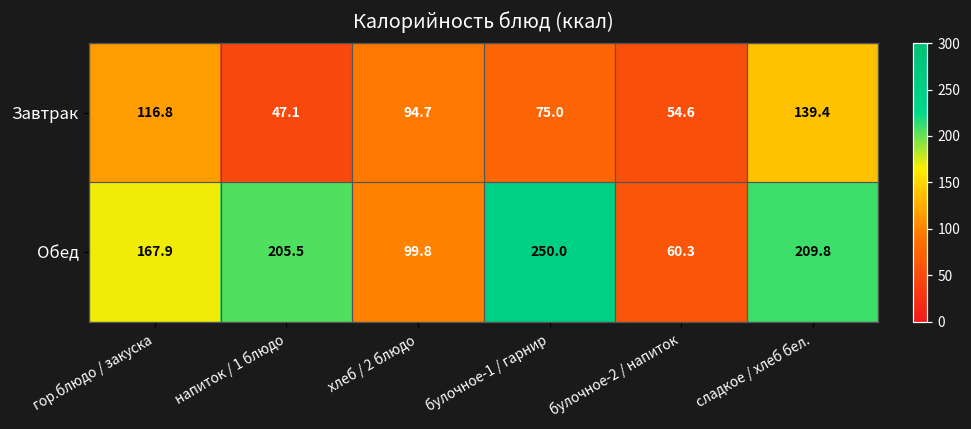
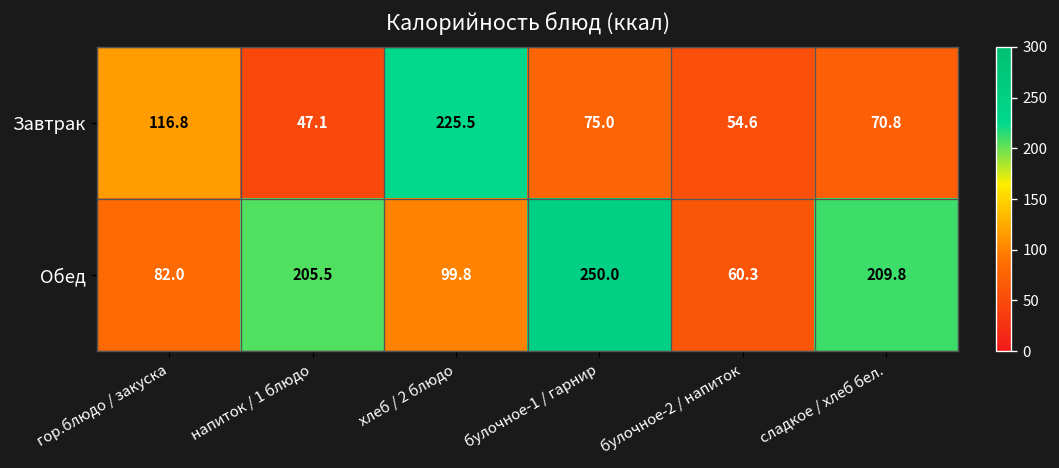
Завтрак, хлеб / 2 блюдо: 94.7 -> 225.5
Завтрак, сладкое / хлеб бел.: 139.4 -> 70.8
Обед, гор.блюдо / закуска: 167.9 -> 82.0
